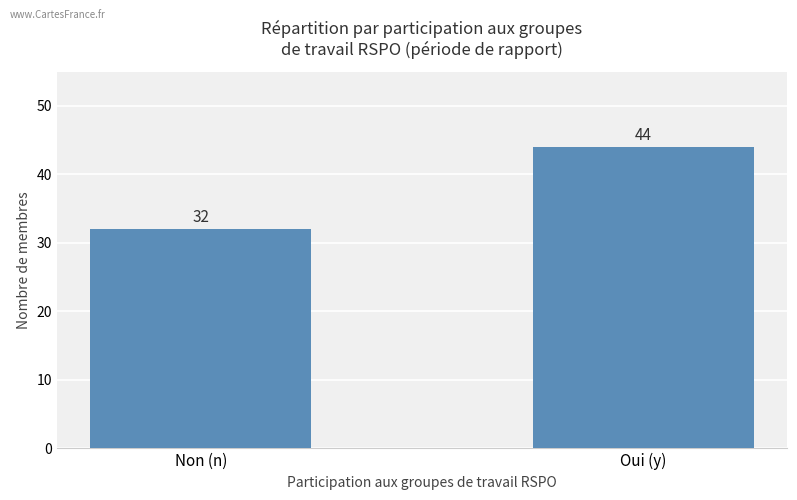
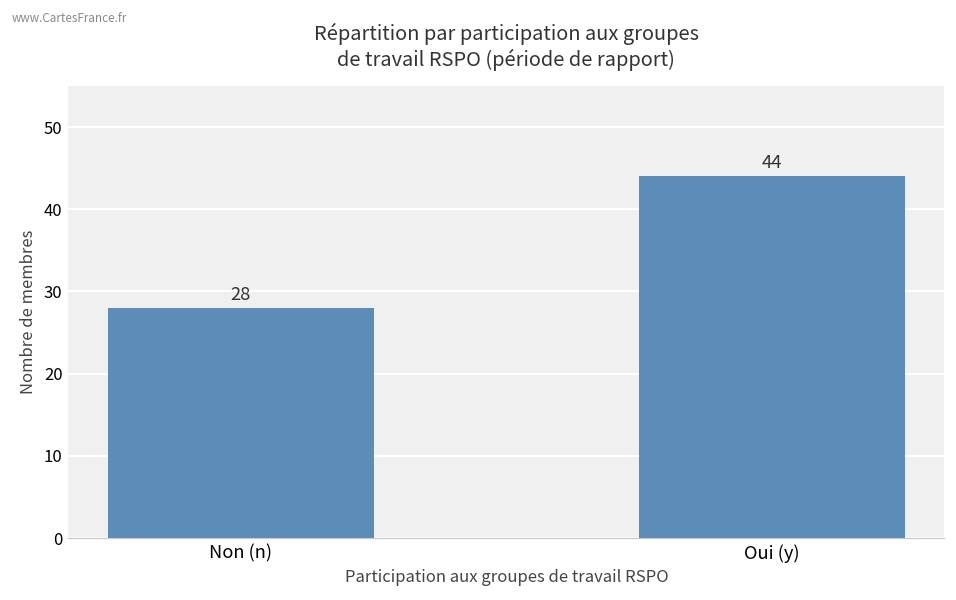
Non (n): 32 -> 28
